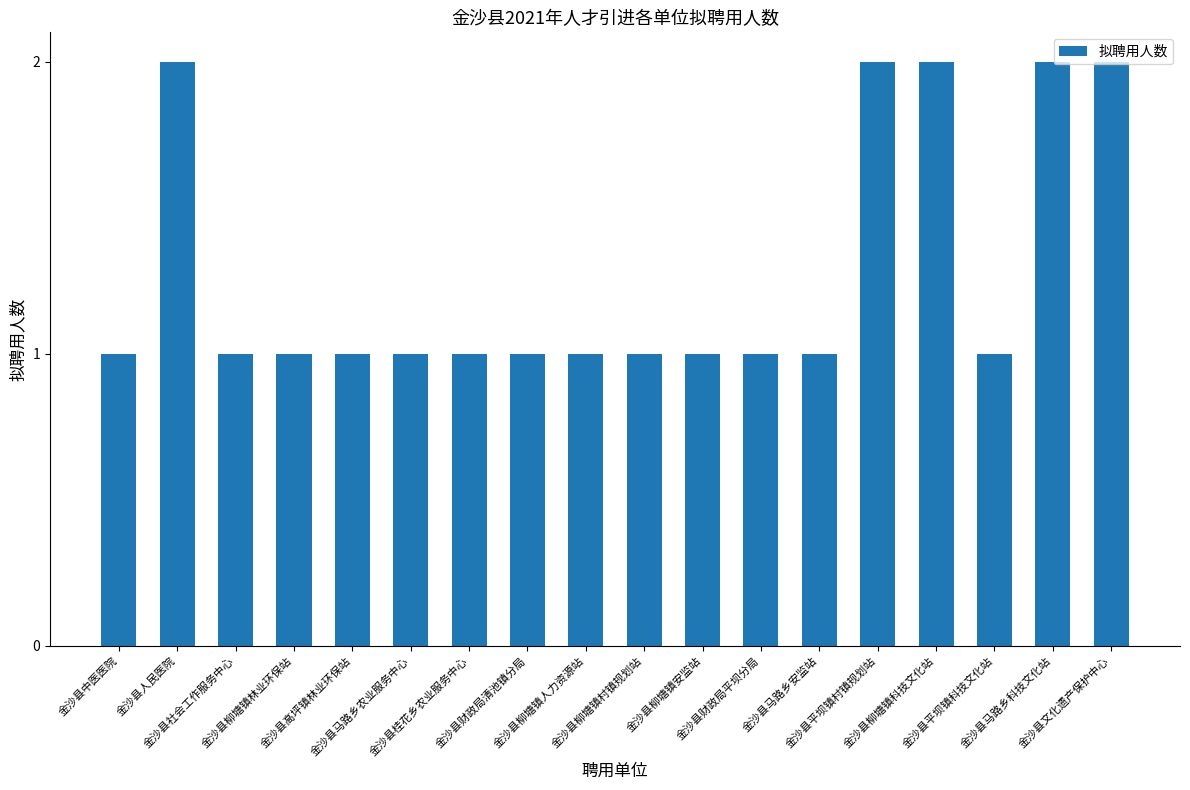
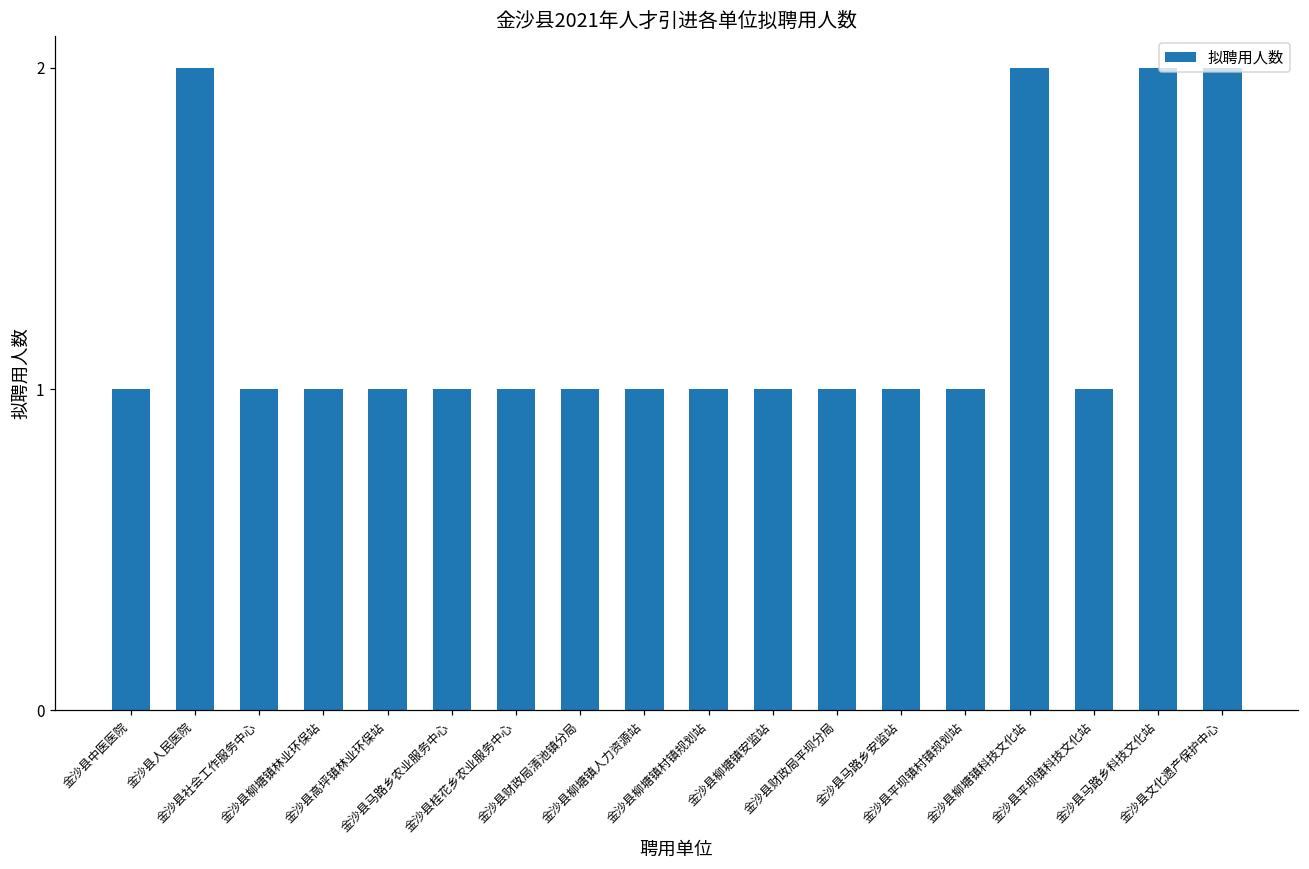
金沙县平坝镇村镇规划站: 2 -> 1
